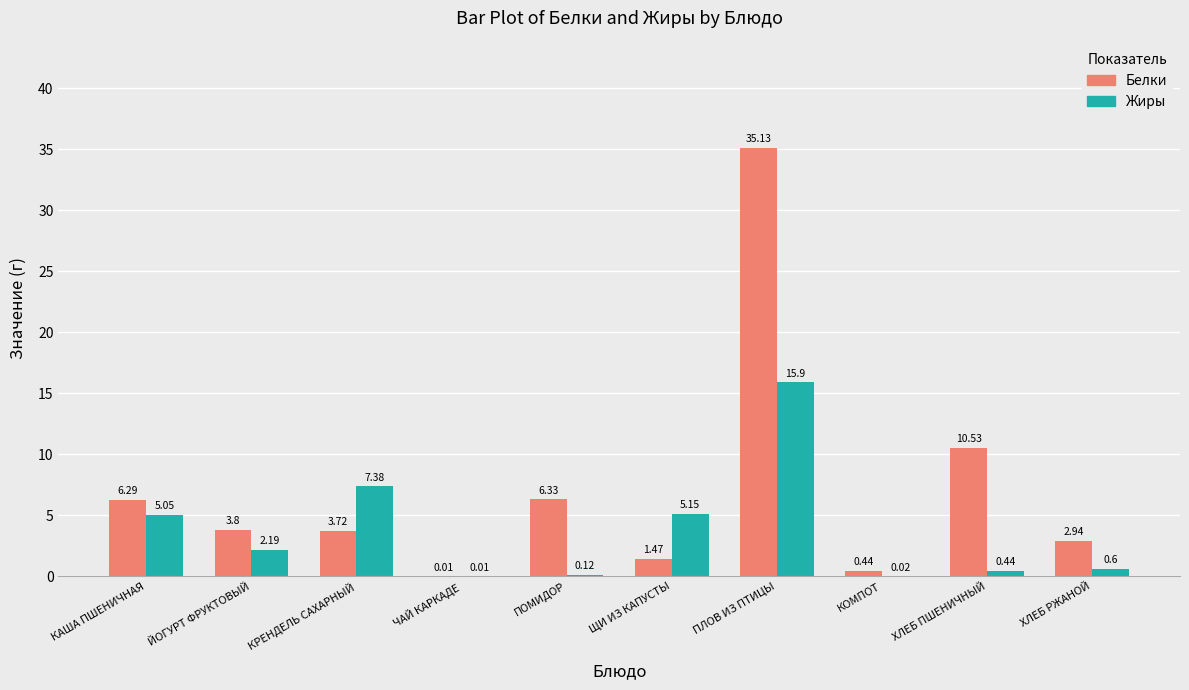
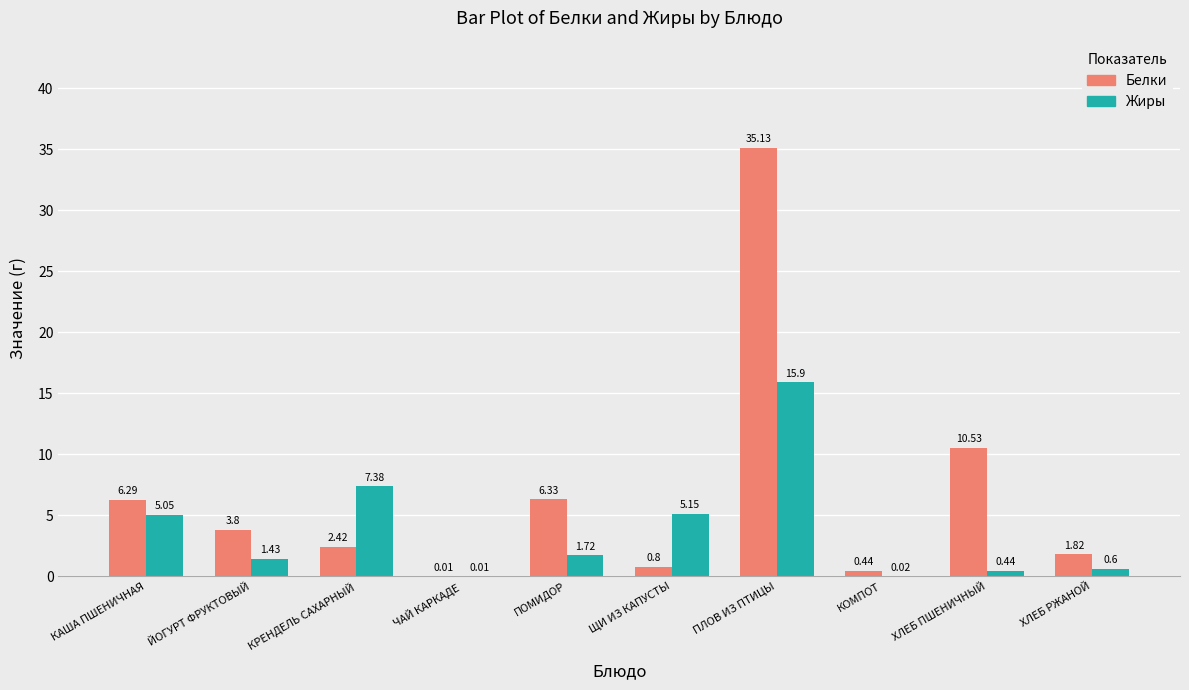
Жиры, ЙОГУРТ ФРУКТОВЫЙ: 2.19 -> 1.43
Белки, КРЕНДЕЛЬ САХАРНЫЙ: 3.72 -> 2.42
Жиры, ПОМИДОР: 0.12 -> 1.72
Белки, ЩИ ИЗ КАПУСТЫ: 1.47 -> 0.8
Белки, ХЛЕБ РЖАНОЙ: 2.94 -> 1.82
